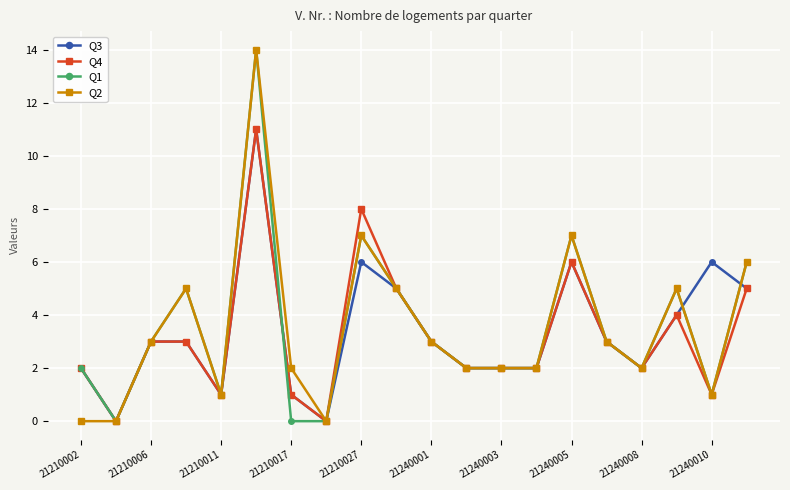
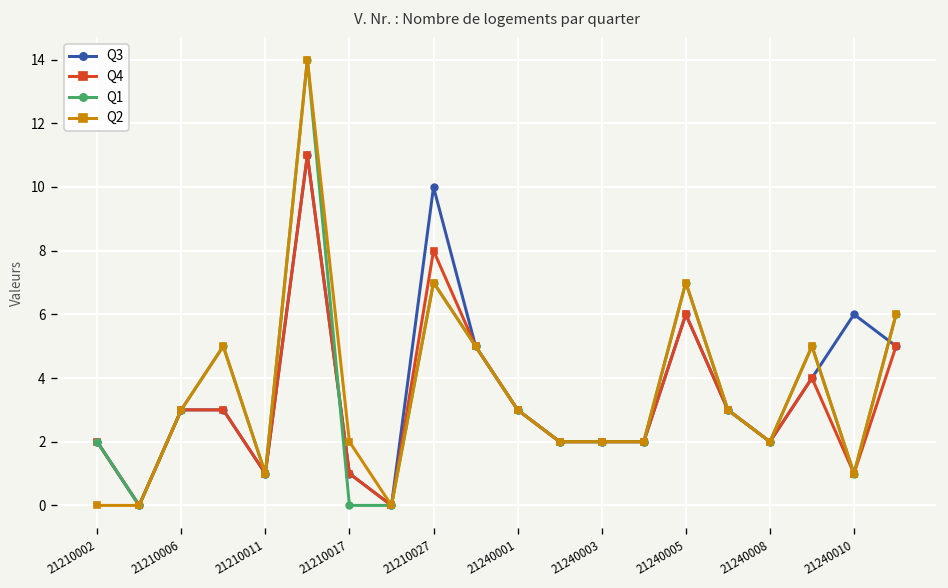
Q3, 21210027: 6 -> 10
